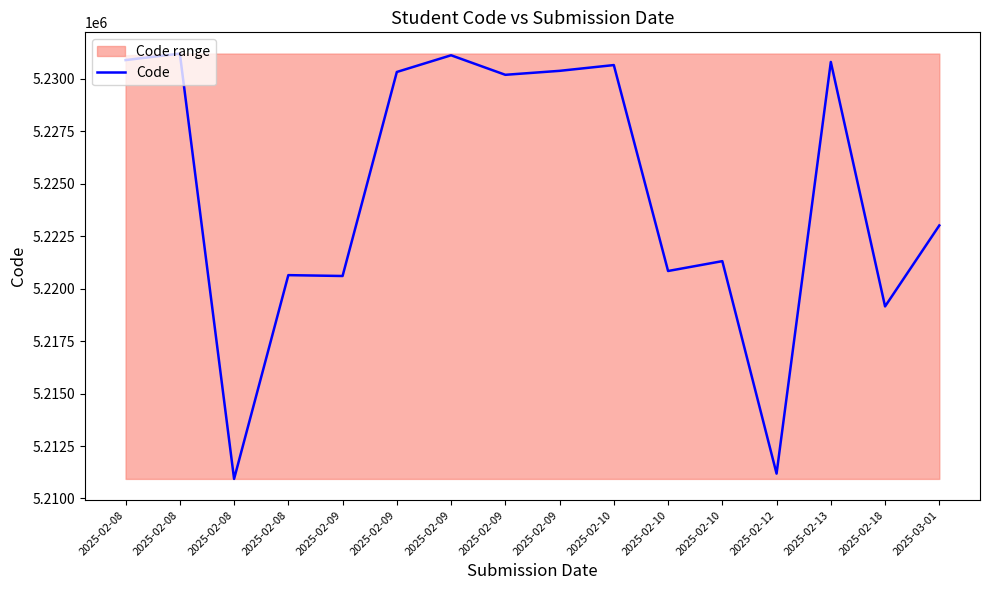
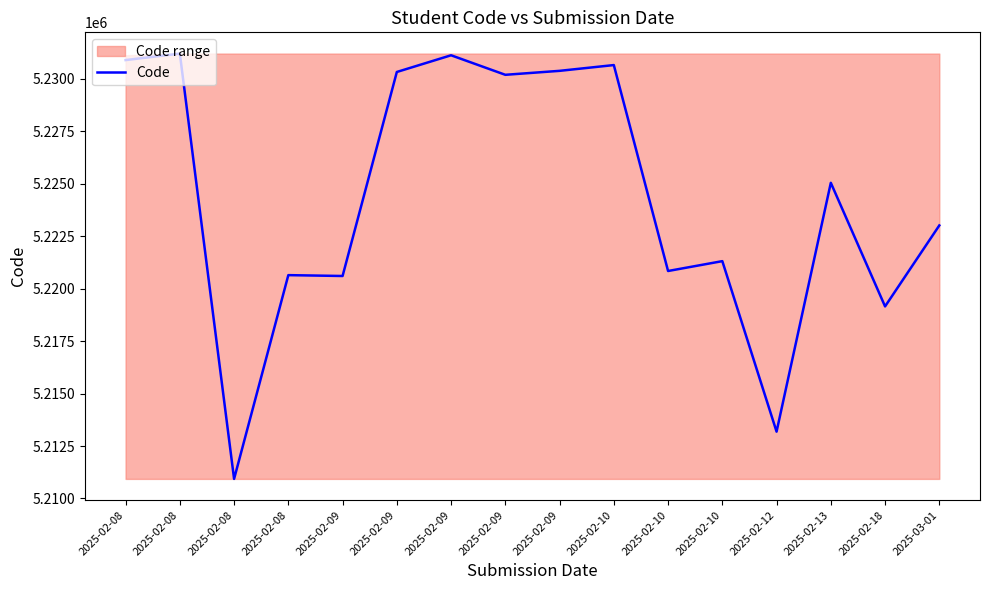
Code, 2025-02-12: 5211200 -> 5213200
Code, 2025-02-13: 5230800 -> 5225000
